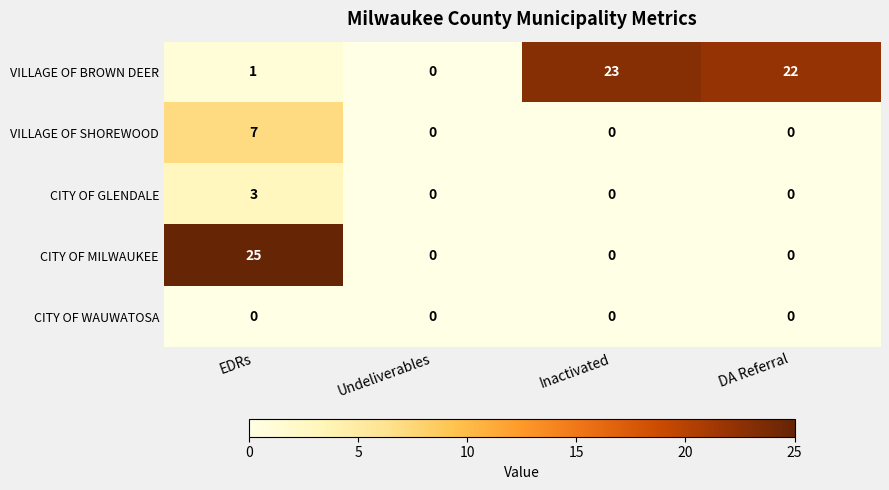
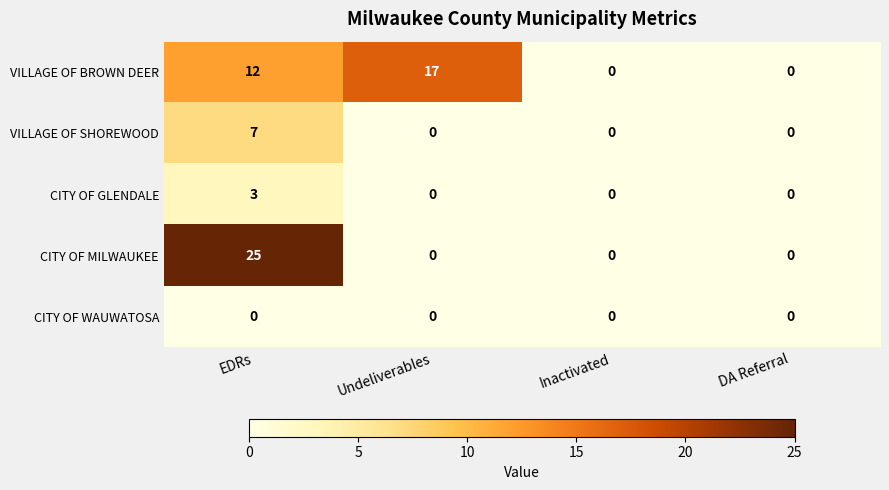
VILLAGE OF BROWN DEER, EDRs: 1 -> 12
VILLAGE OF BROWN DEER, Undeliverables: 0 -> 17
VILLAGE OF BROWN DEER, Inactivated: 23 -> 0
VILLAGE OF BROWN DEER, DA Referral: 22 -> 0
